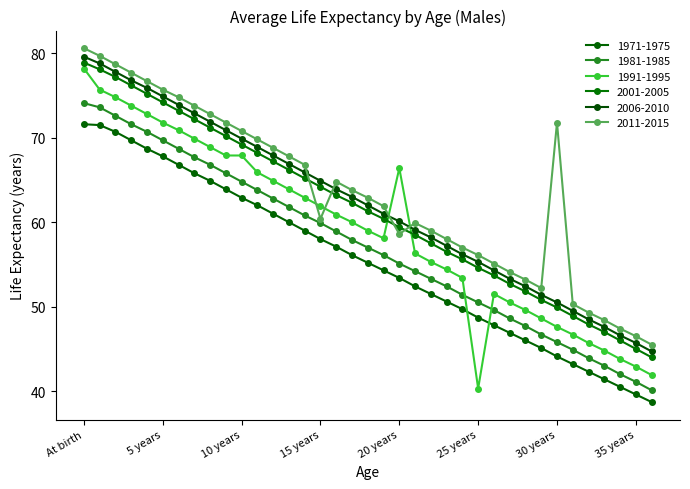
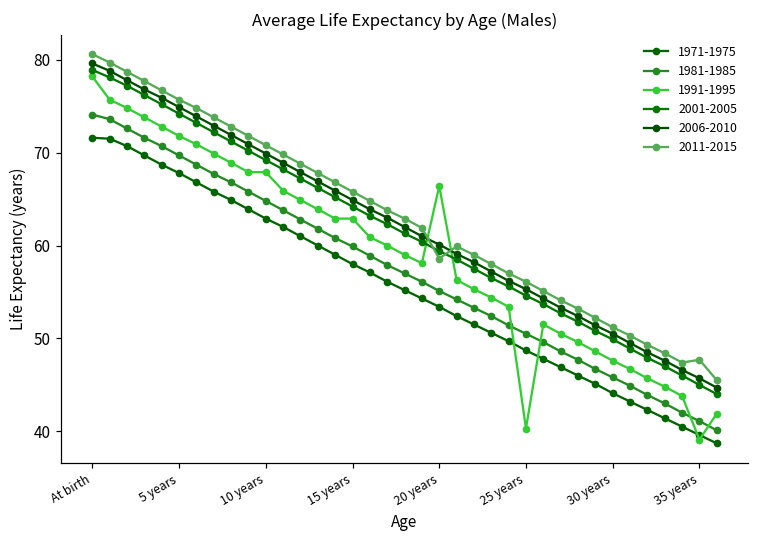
1991-1995, 15 years: 62 -> 63
2011-2015, 15 years: 60 -> 66
2011-2015, 30 years: 72 -> 51
1991-1995, 35 years: 43 -> 39
2011-2015, 35 years: 47 -> 48
